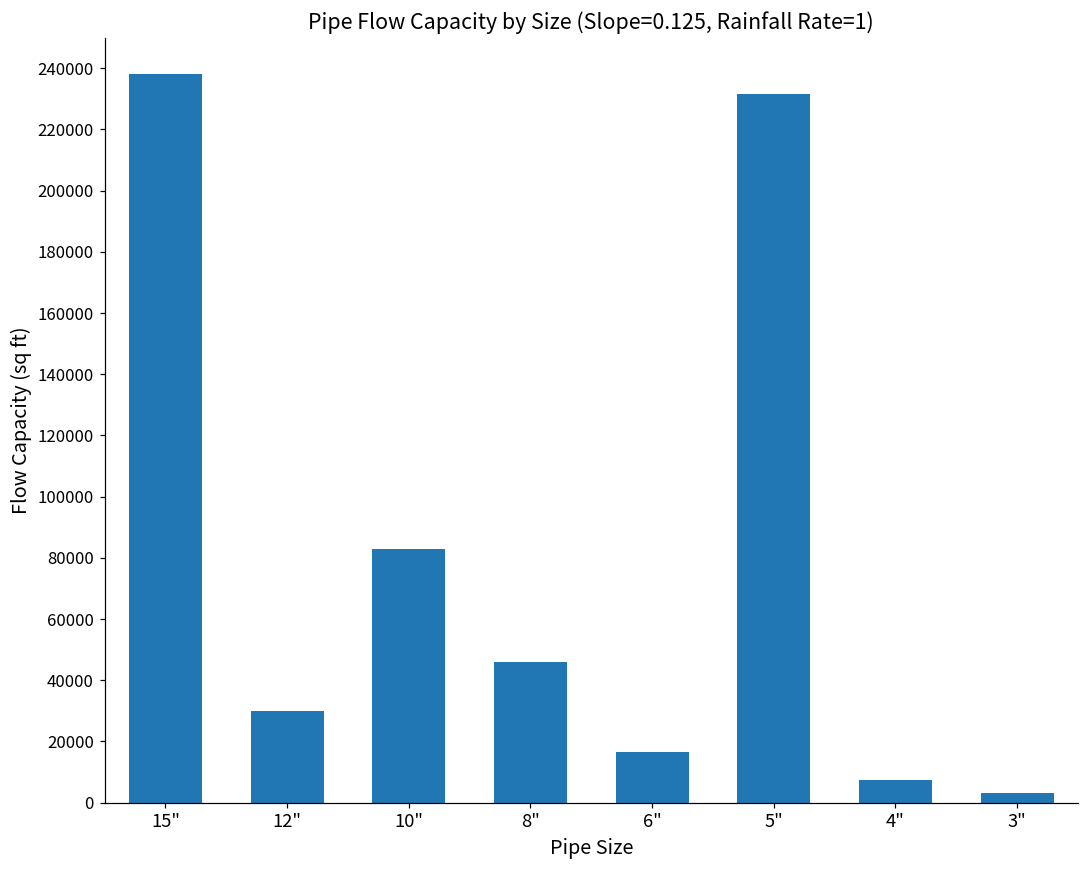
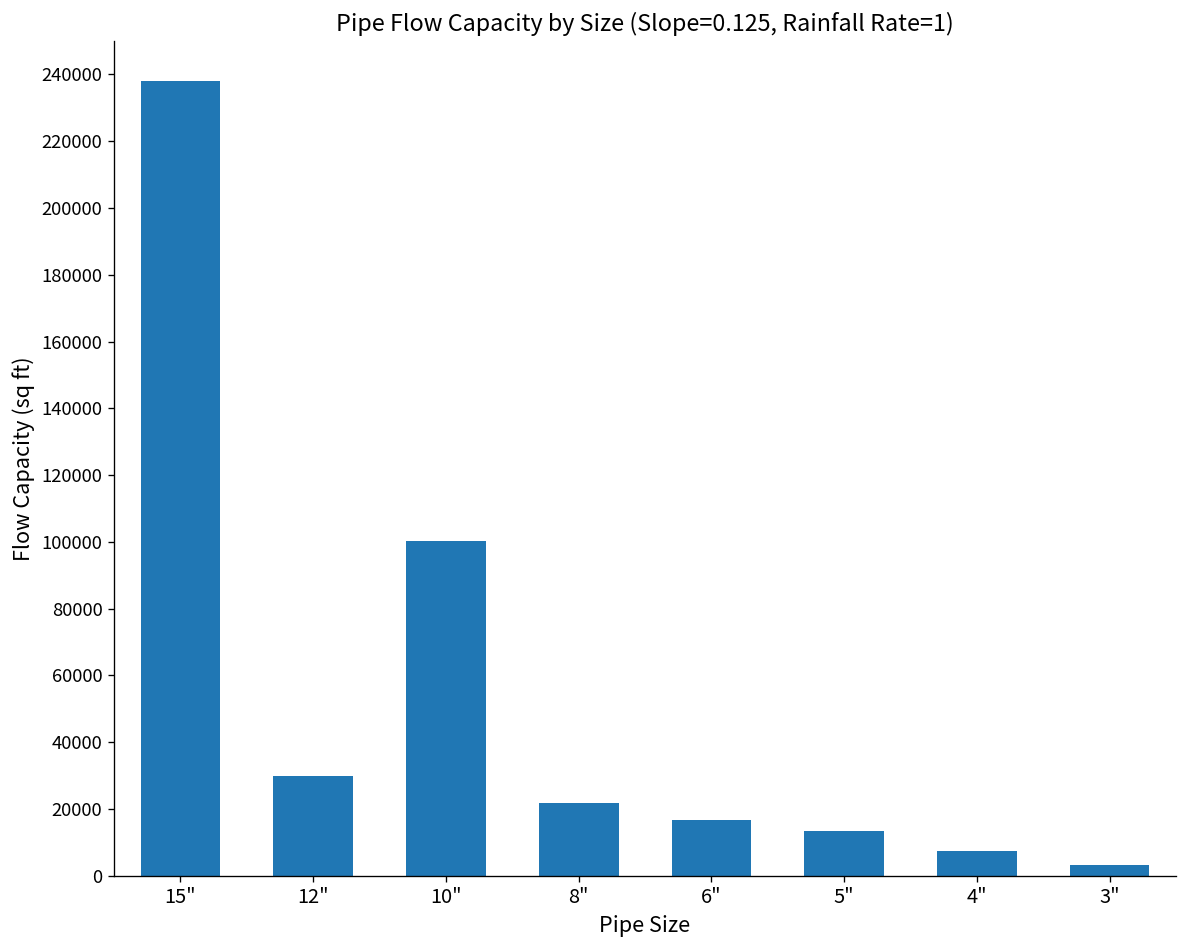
10": 83000 -> 100000
8": 46000 -> 22000
5": 232000 -> 13000
